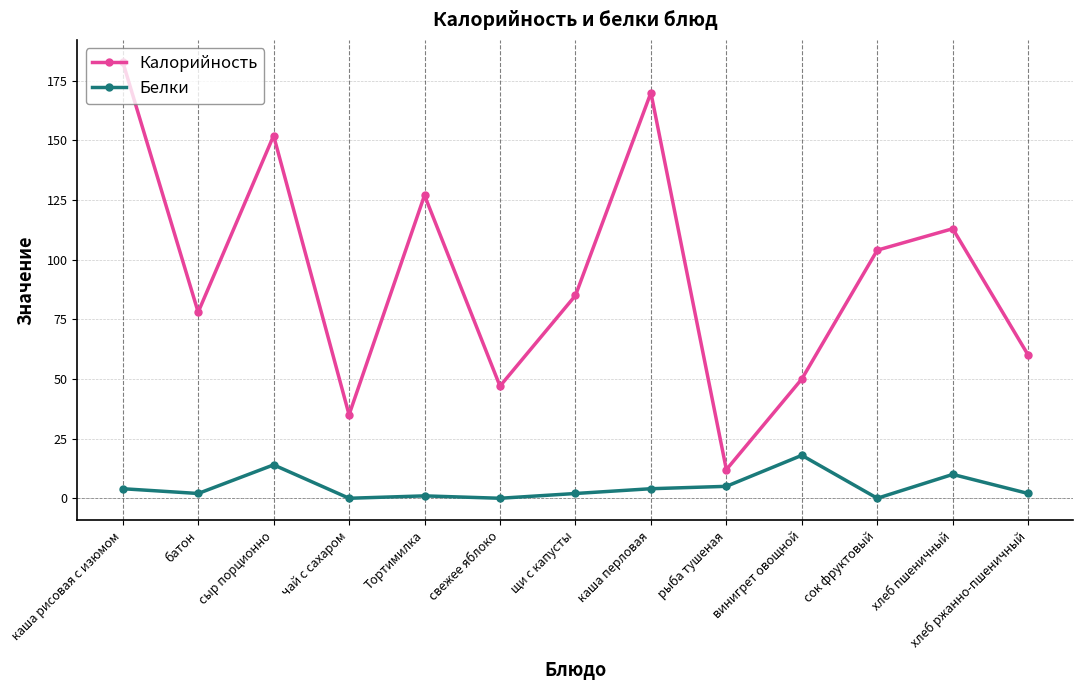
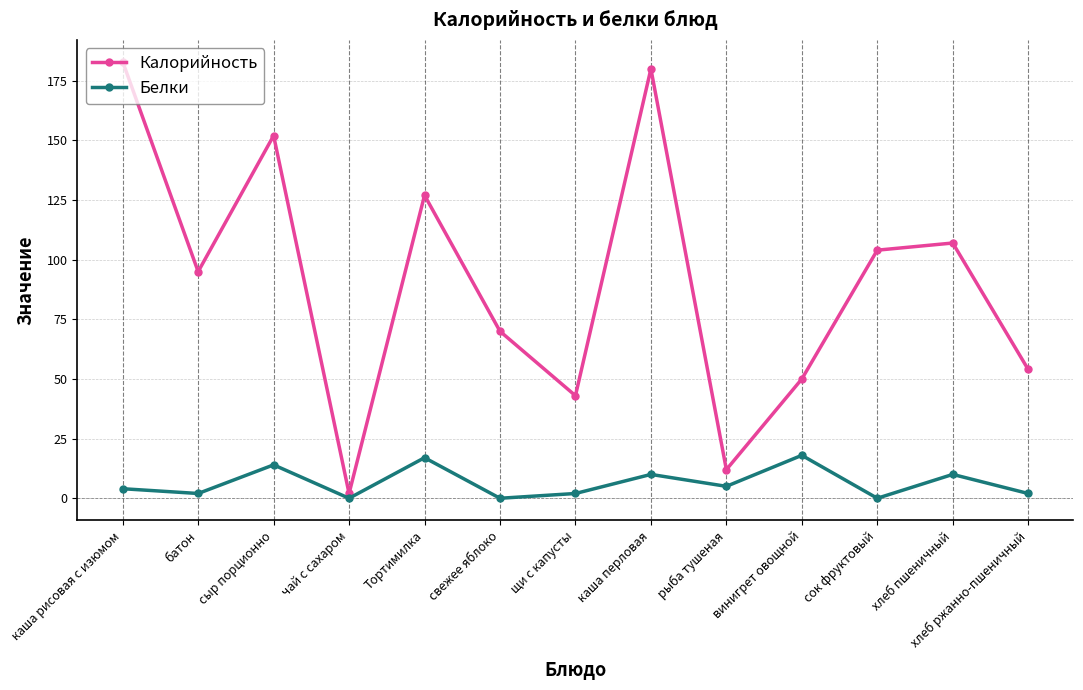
Калорийность, батон: 78 -> 95
Калорийность, чай с сахаром: 35 -> 2
Белки, Тортимилка: 1 -> 17
Калорийность, свежее яблоко: 47 -> 70
Калорийность, щи с капусты: 85 -> 43
Калорийность, каша перловая: 170 -> 180
Белки, каша перловая: 4 -> 10
Калорийность, хлеб пшеничный: 113 -> 107
Калорийность, хлеб ржанно-пшеничный: 60 -> 54
